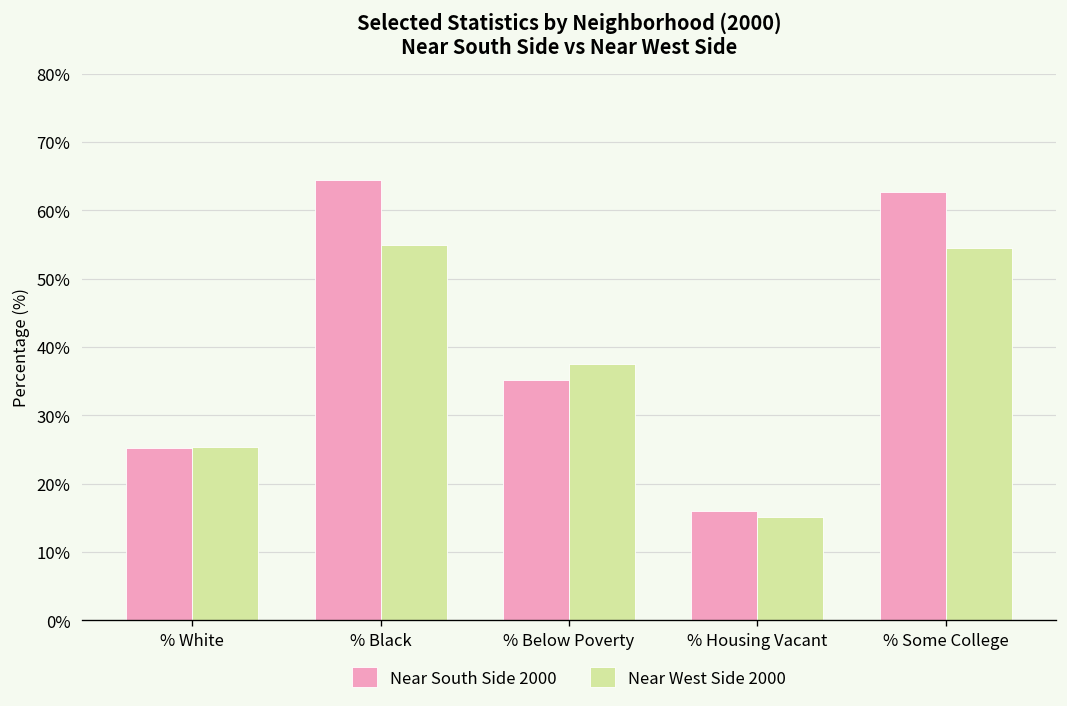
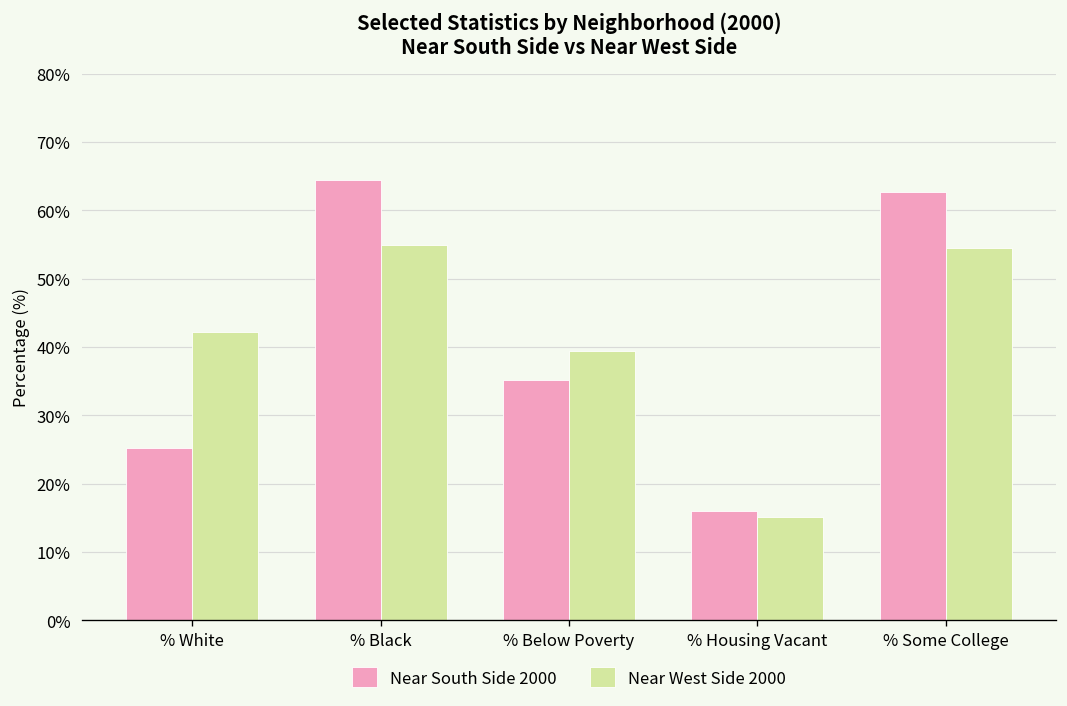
Near West Side 2000, % White: 25% -> 42%
Near West Side 2000, % Below Poverty: 38% -> 39%
